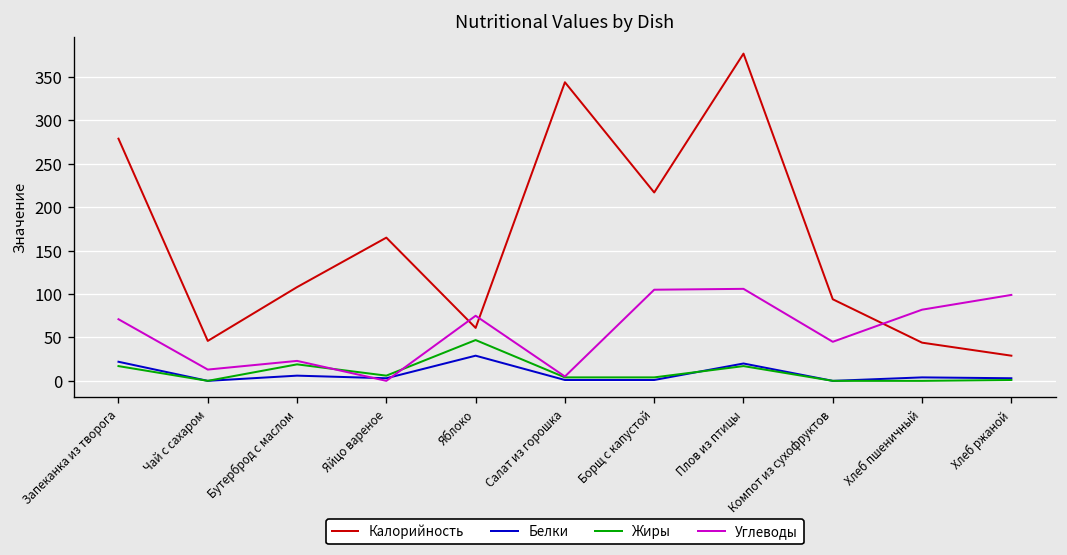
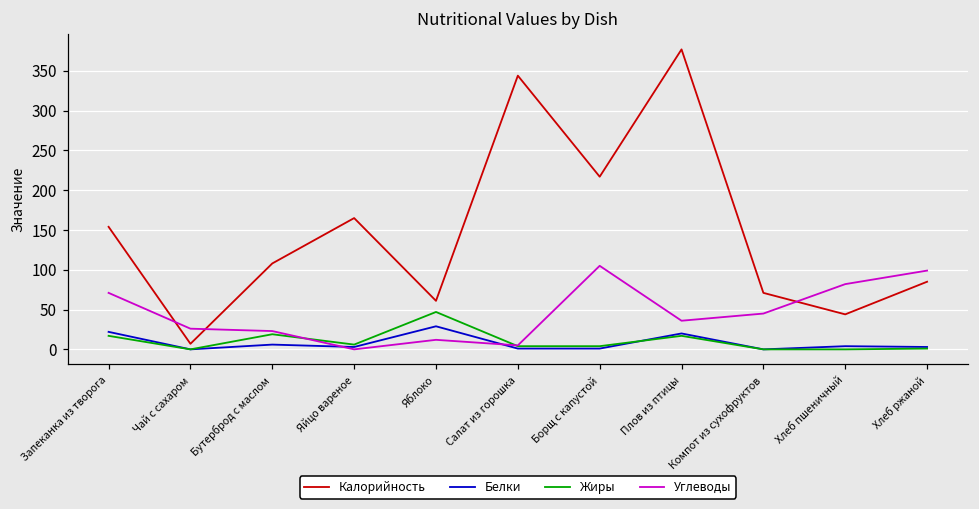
Калорийность, Запеканка из творога: 280 -> 150
Калорийность, Чай с сахаром: 50 -> 10
Углеводы, Чай с сахаром: 10 -> 30
Углеводы, Яблоко: 80 -> 10
Углеводы, Плов из птицы: 110 -> 40
Калорийность, Компот из сухофруктов: 90 -> 70
Калорийность, Хлеб ржаной: 30 -> 90
